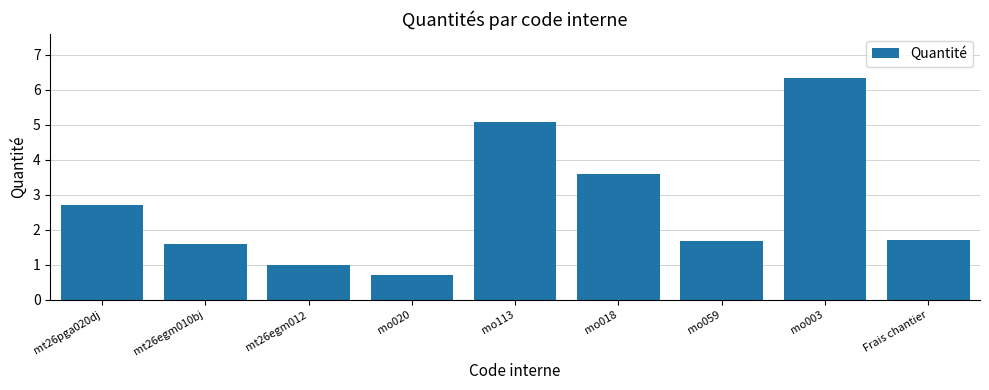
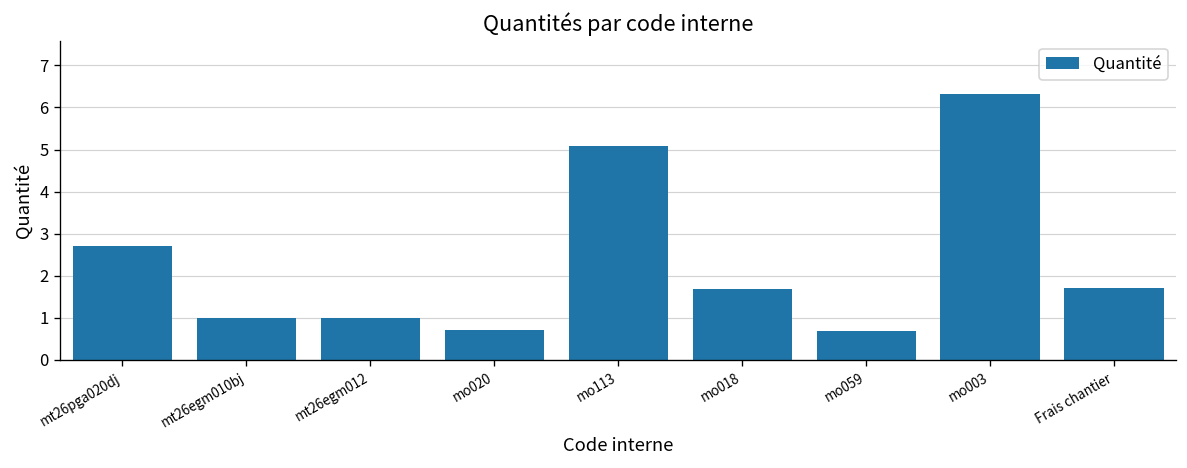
mt26egm010bj: 1.6 -> 1.0
mo018: 3.6 -> 1.7
mo059: 1.7 -> 0.7
